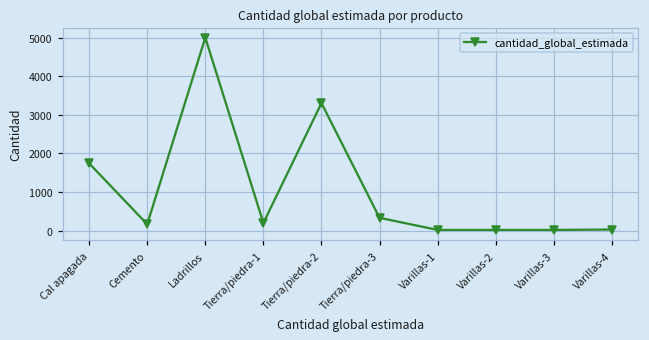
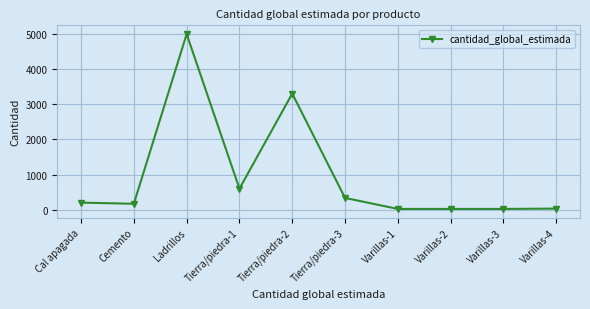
Cal apagada: 1700 -> 200
Tierra/piedra-1: 200 -> 600
